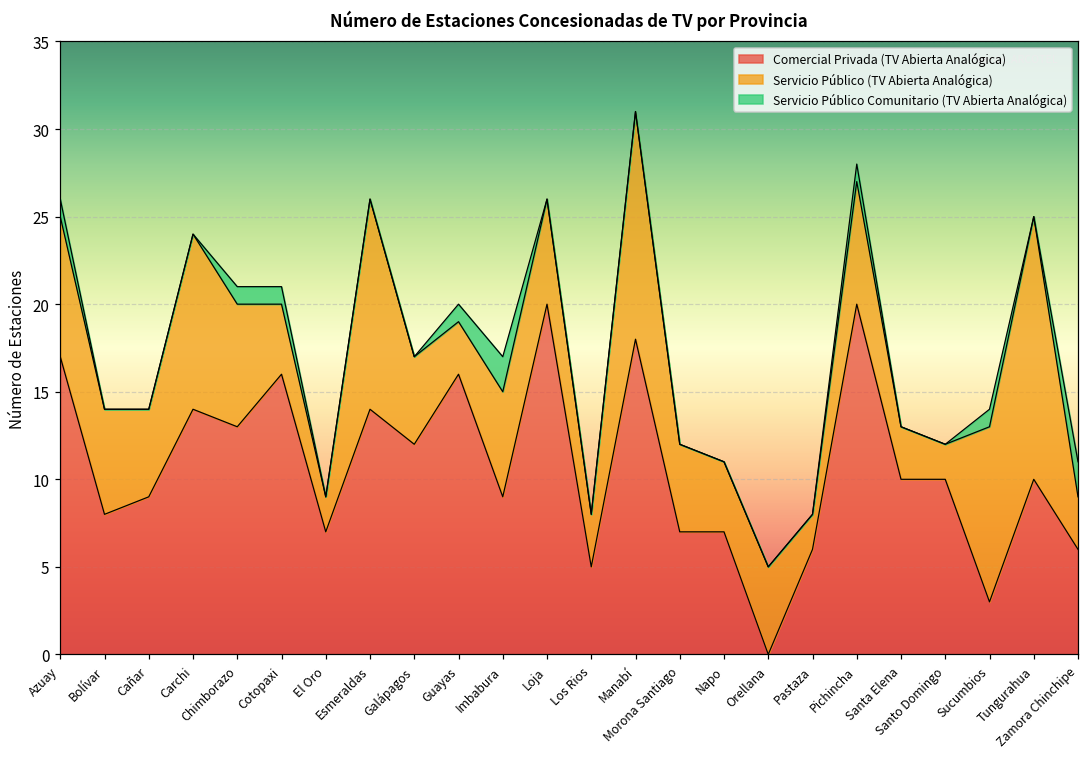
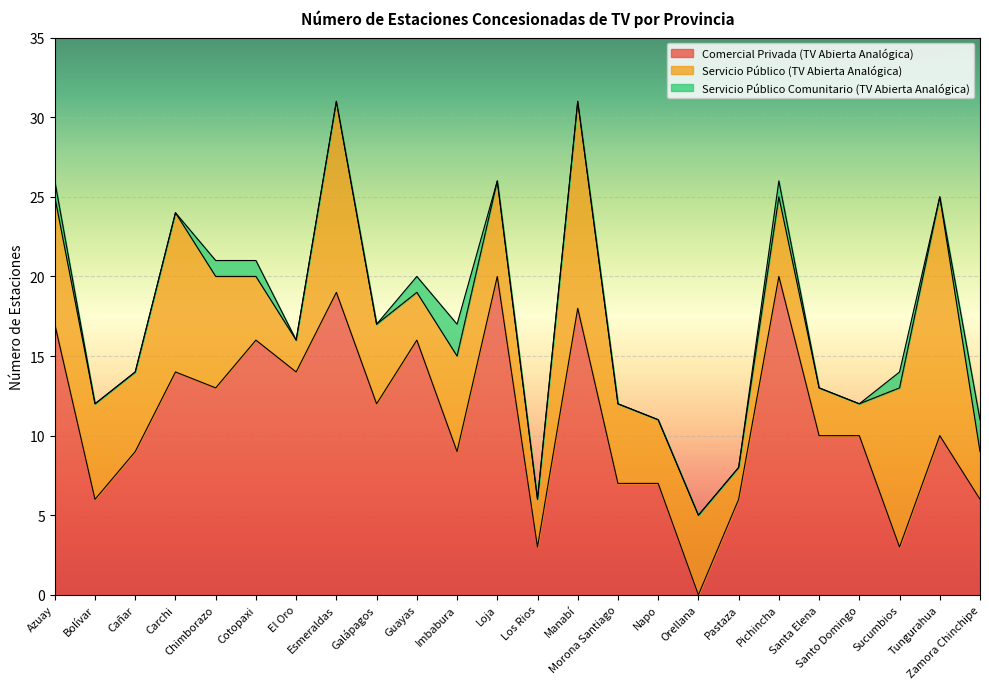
Comercial Privada (TV Abierta Analógica), Bolívar: 8 -> 6
Comercial Privada (TV Abierta Analógica), El Oro: 7 -> 14
Comercial Privada (TV Abierta Analógica), Esmeraldas: 14 -> 19
Comercial Privada (TV Abierta Analógica), Los Rios: 5 -> 3
Servicio Público (TV Abierta Analógica), Pichincha: 7 -> 5
